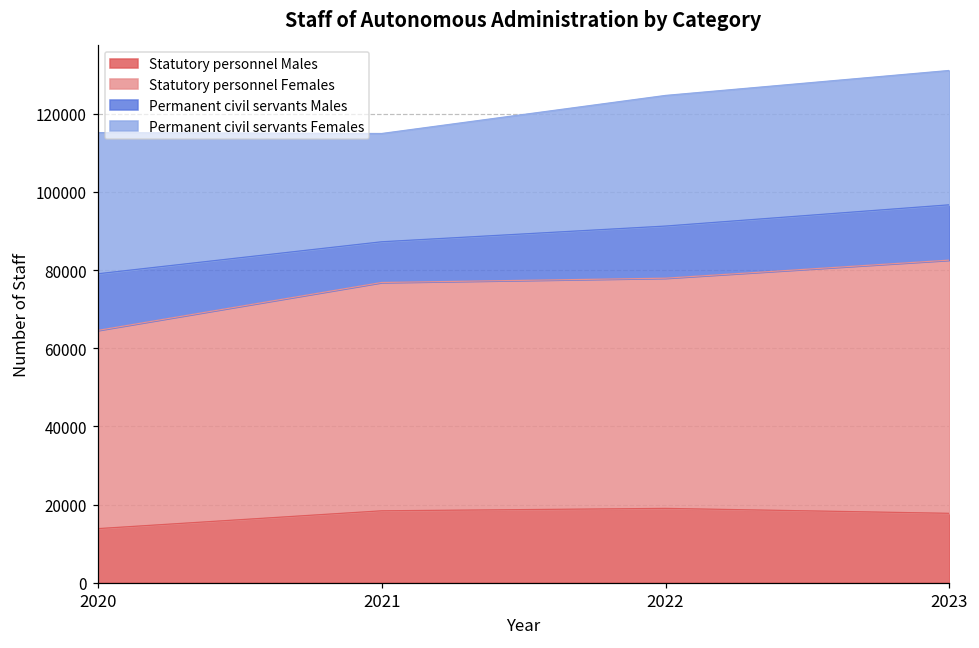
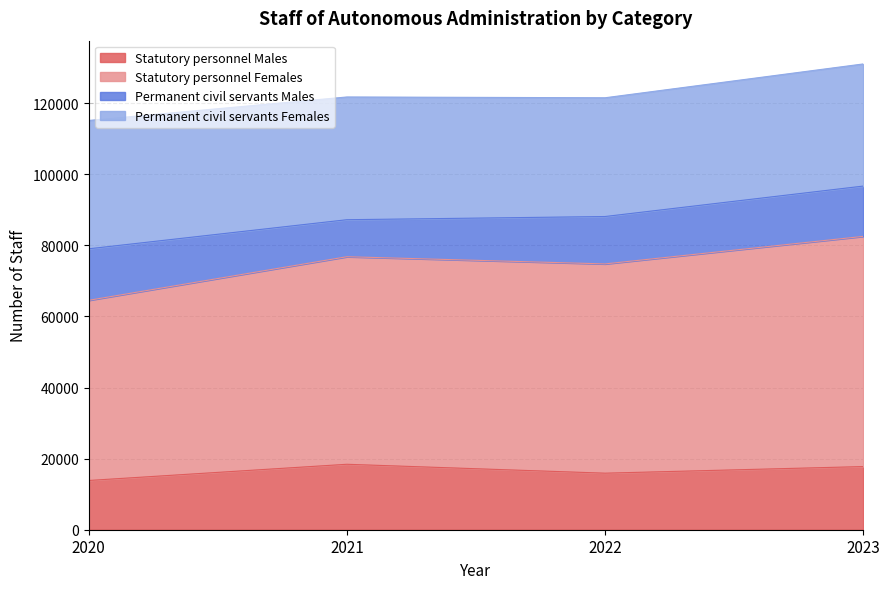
Permanent civil servants Females, 2021: 28000 -> 35000
Statutory personnel Males, 2022: 19000 -> 16000
